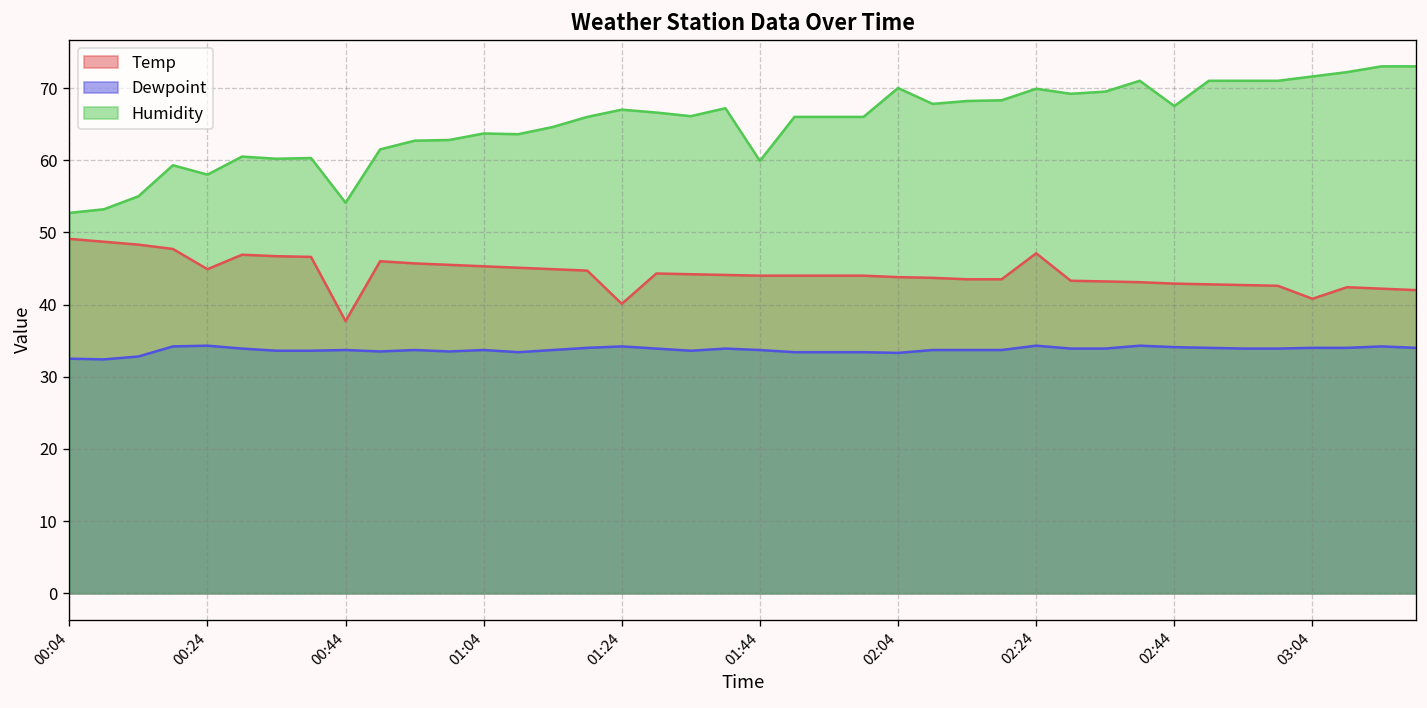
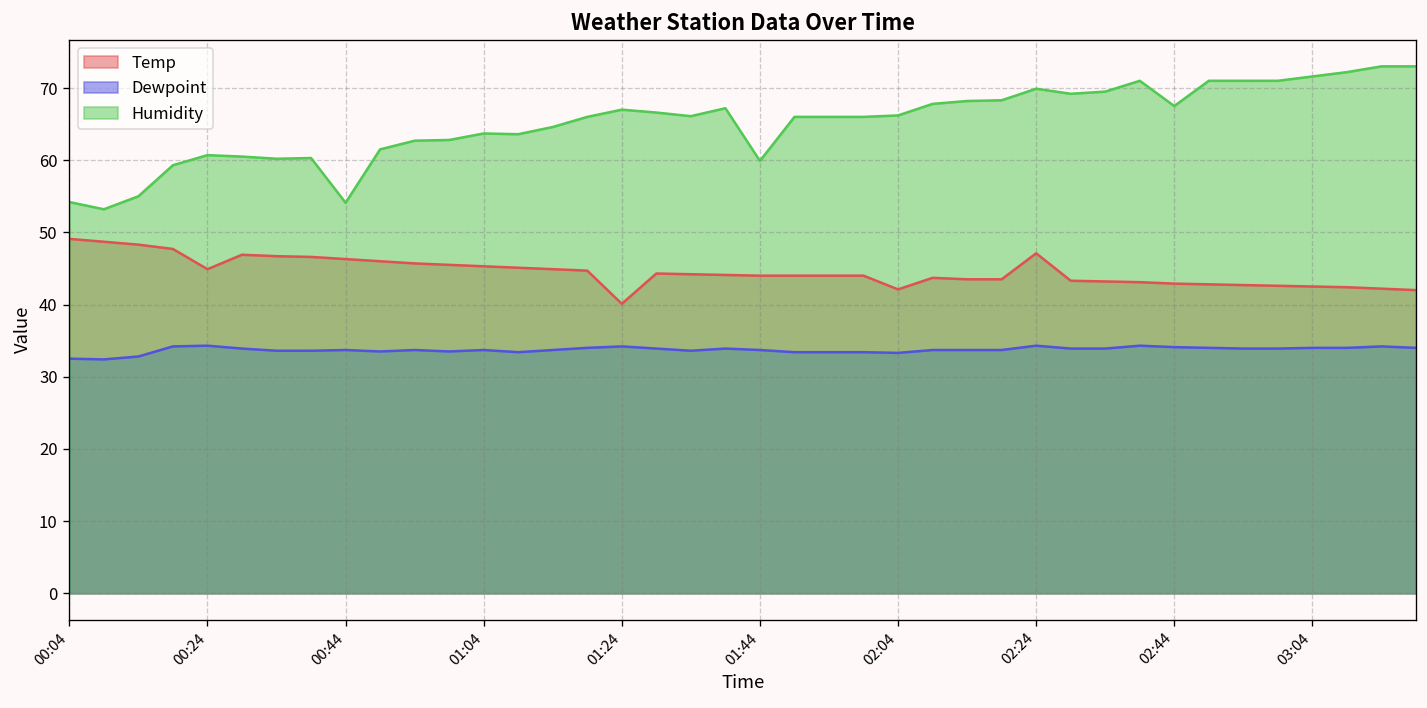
Humidity, 00:04: 53 -> 54
Humidity, 00:24: 58 -> 61
Temp, 00:44: 38 -> 46
Temp, 02:04: 44 -> 42
Humidity, 02:04: 70 -> 66
Temp, 03:04: 41 -> 43
